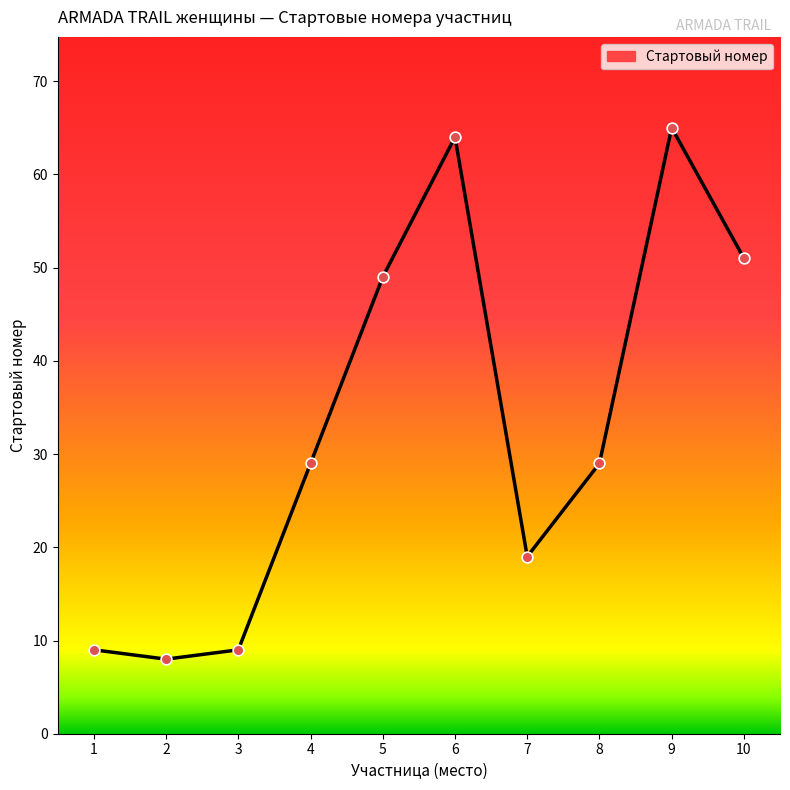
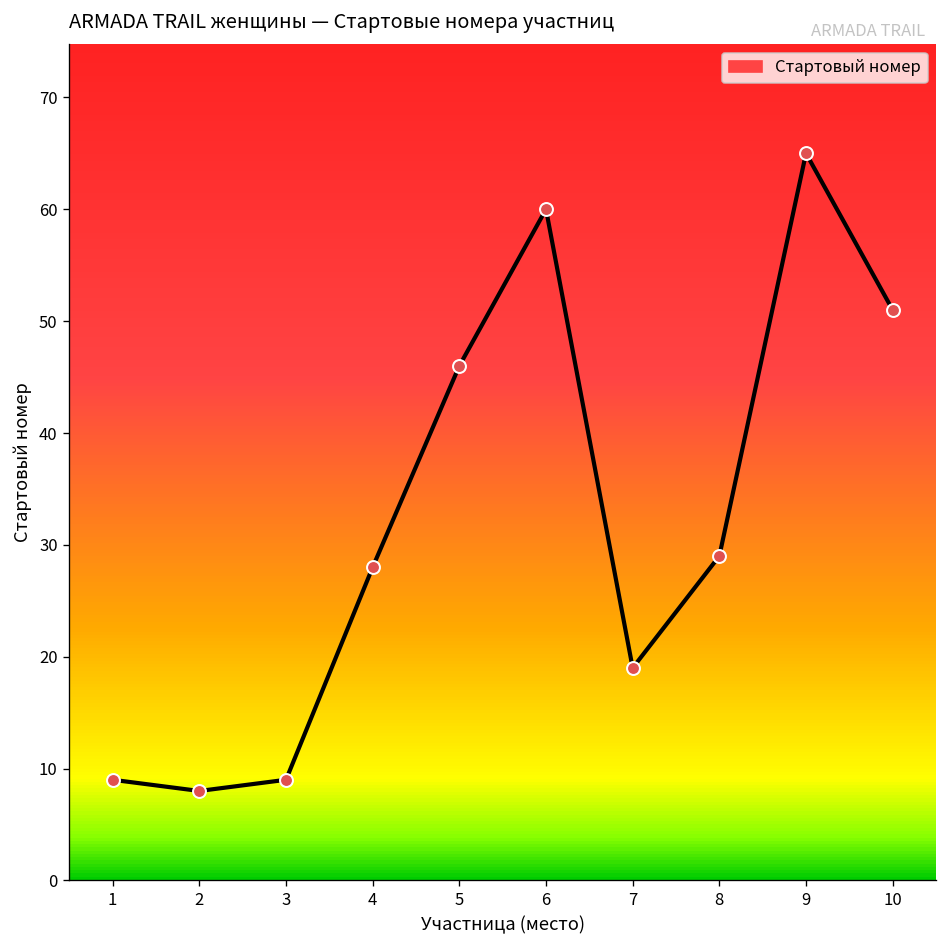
4: 29 -> 28
5: 49 -> 46
6: 64 -> 60
